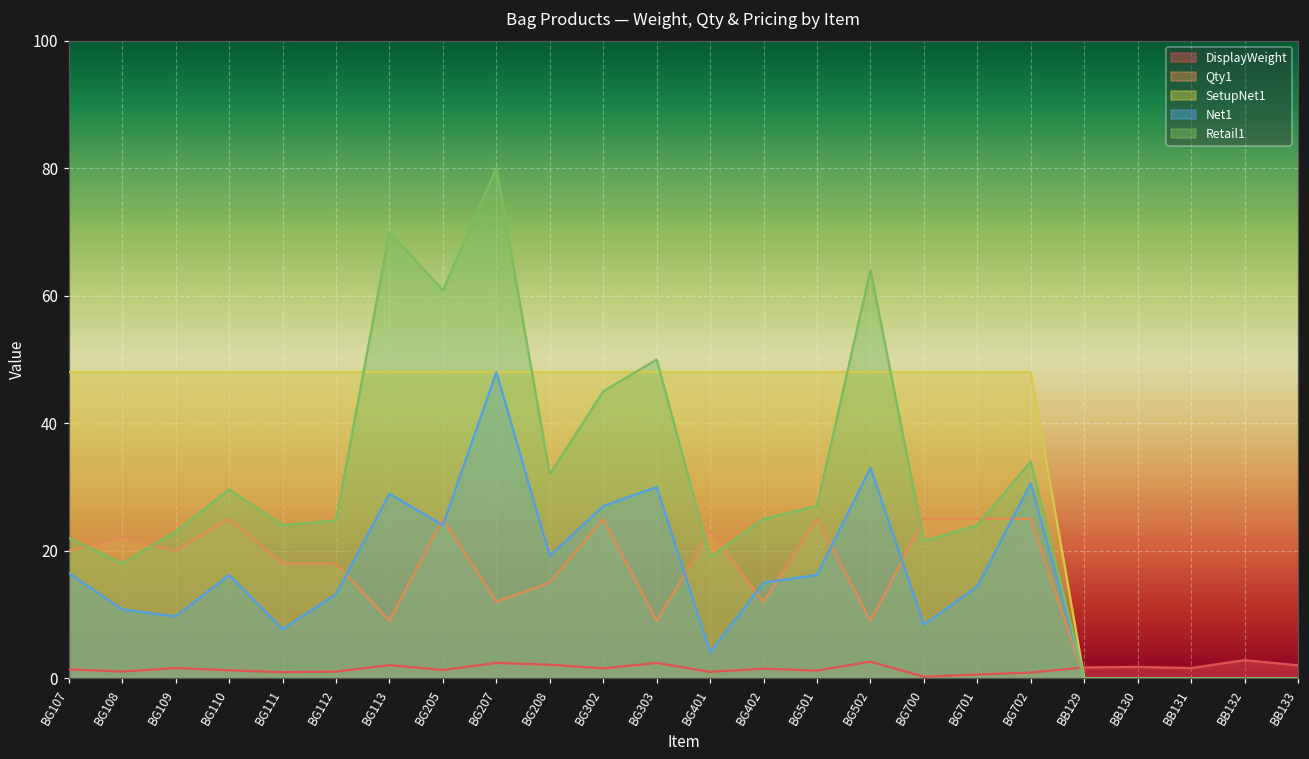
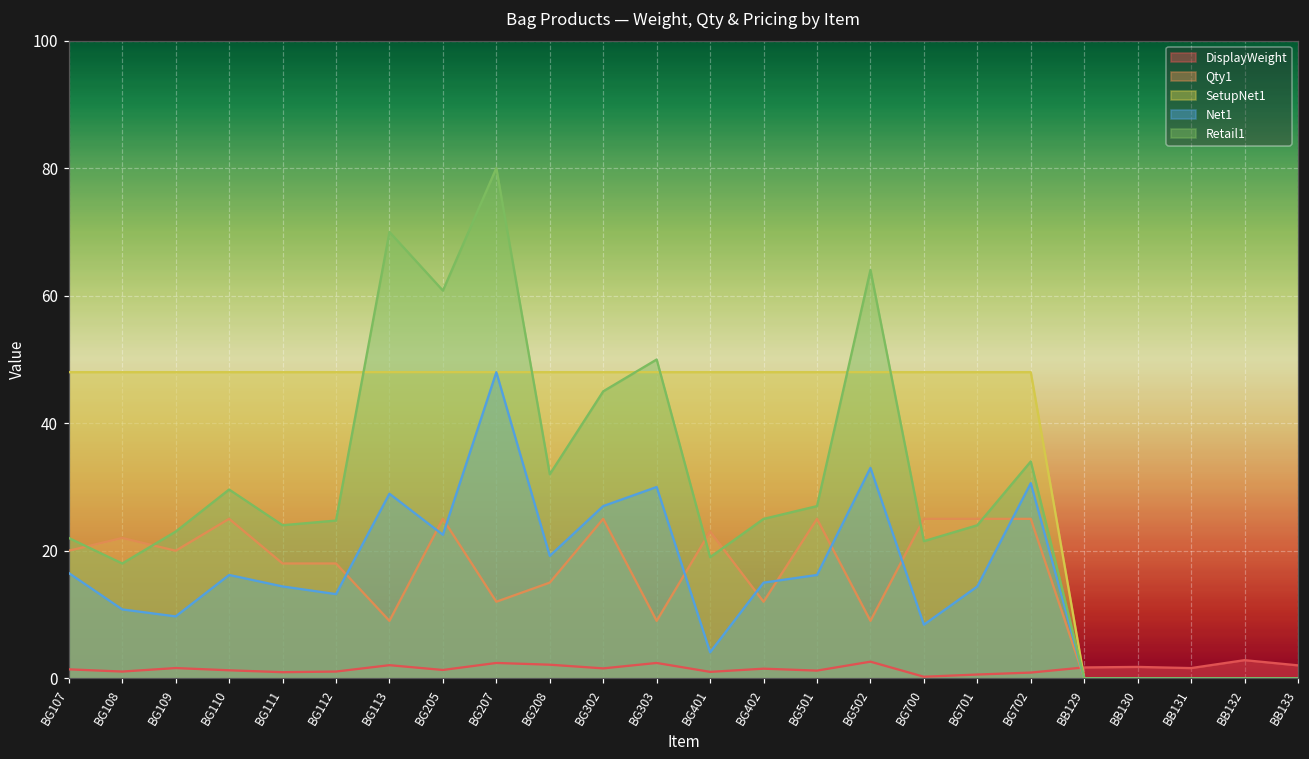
Net1, BG111: 8 -> 14
Net1, BG205: 24 -> 23
